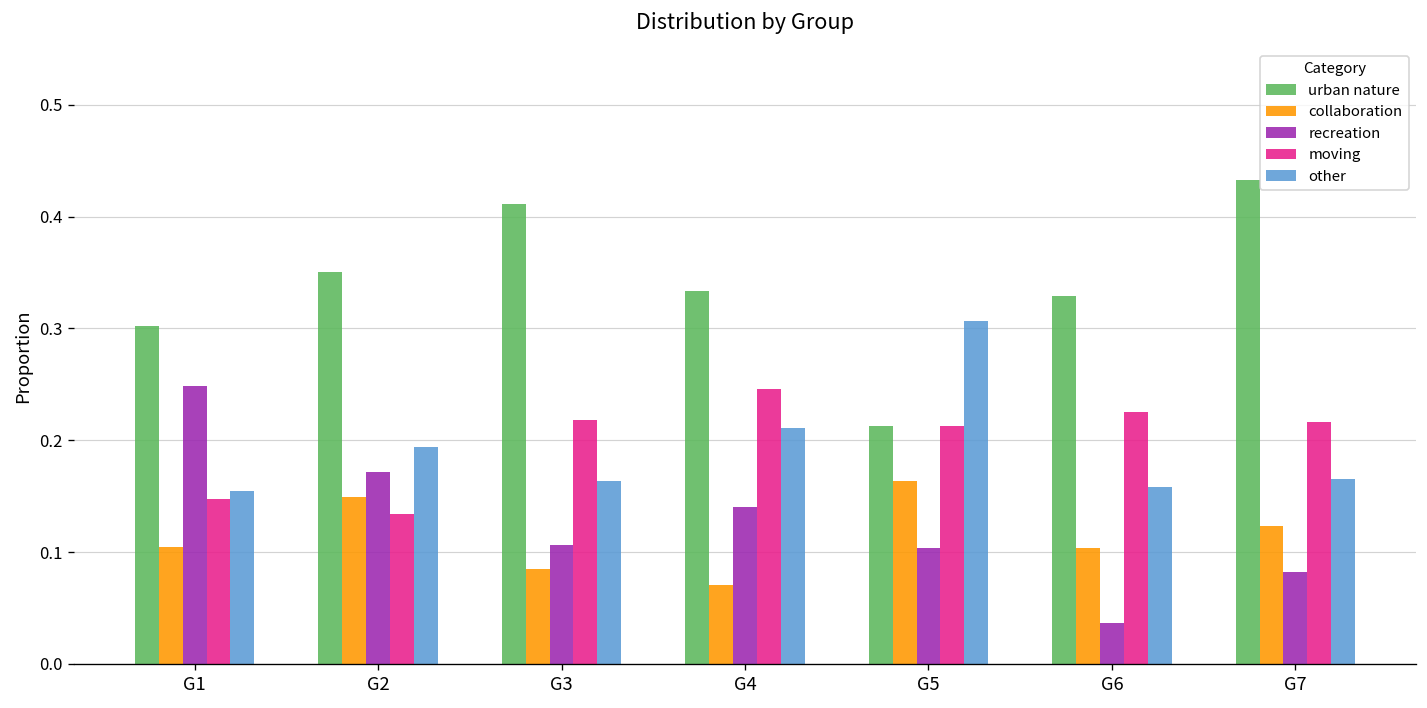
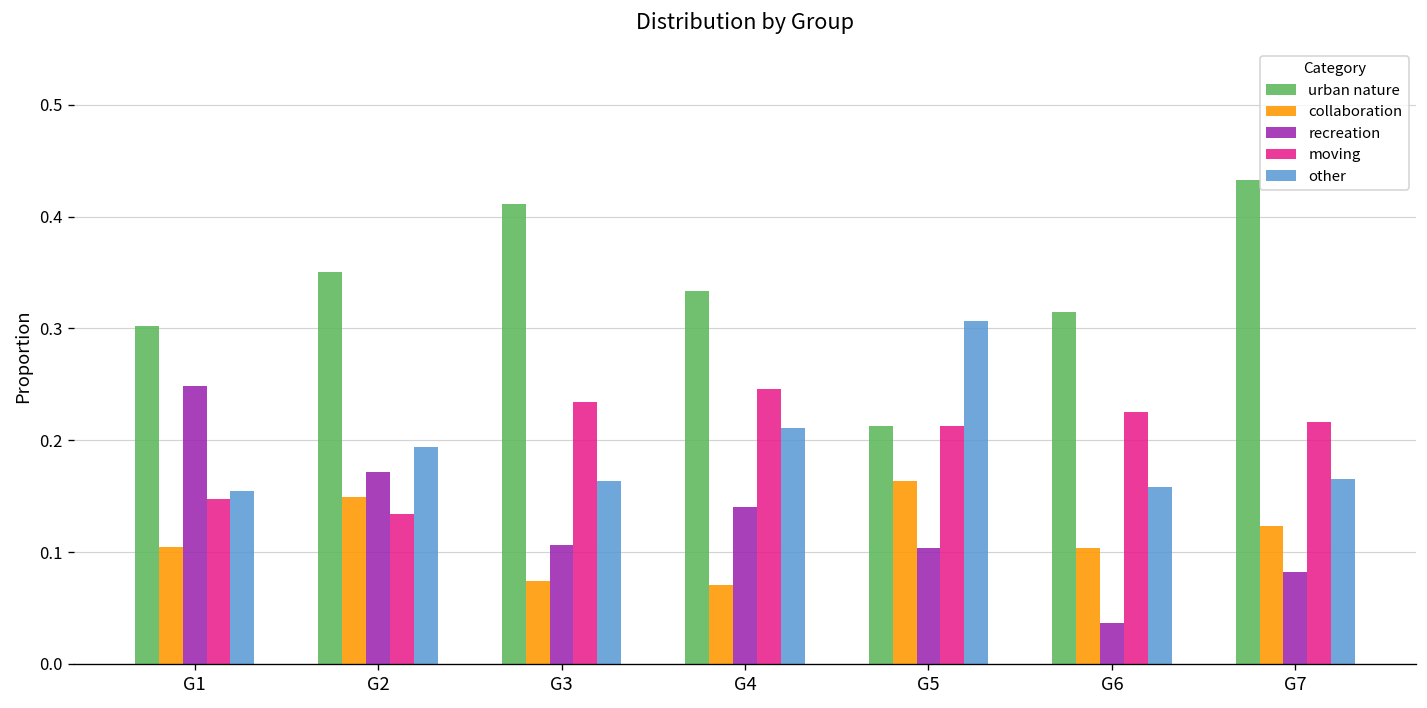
collaboration, G3: 0.09 -> 0.07
moving, G3: 0.22 -> 0.23
urban nature, G6: 0.33 -> 0.31
